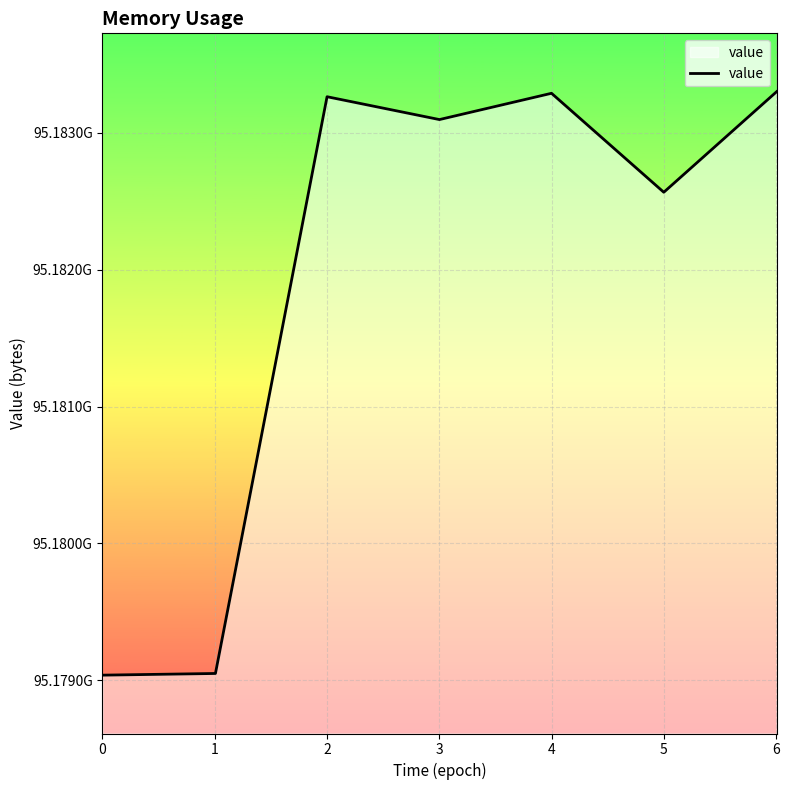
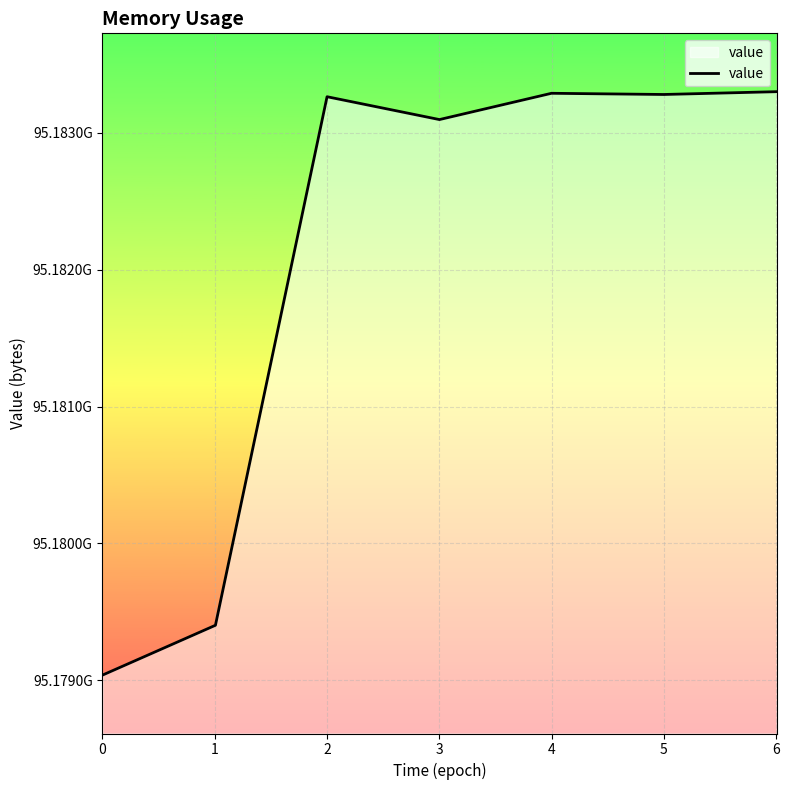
1: 95179050000 -> 95179400000
5: 95182560000 -> 95183280000
